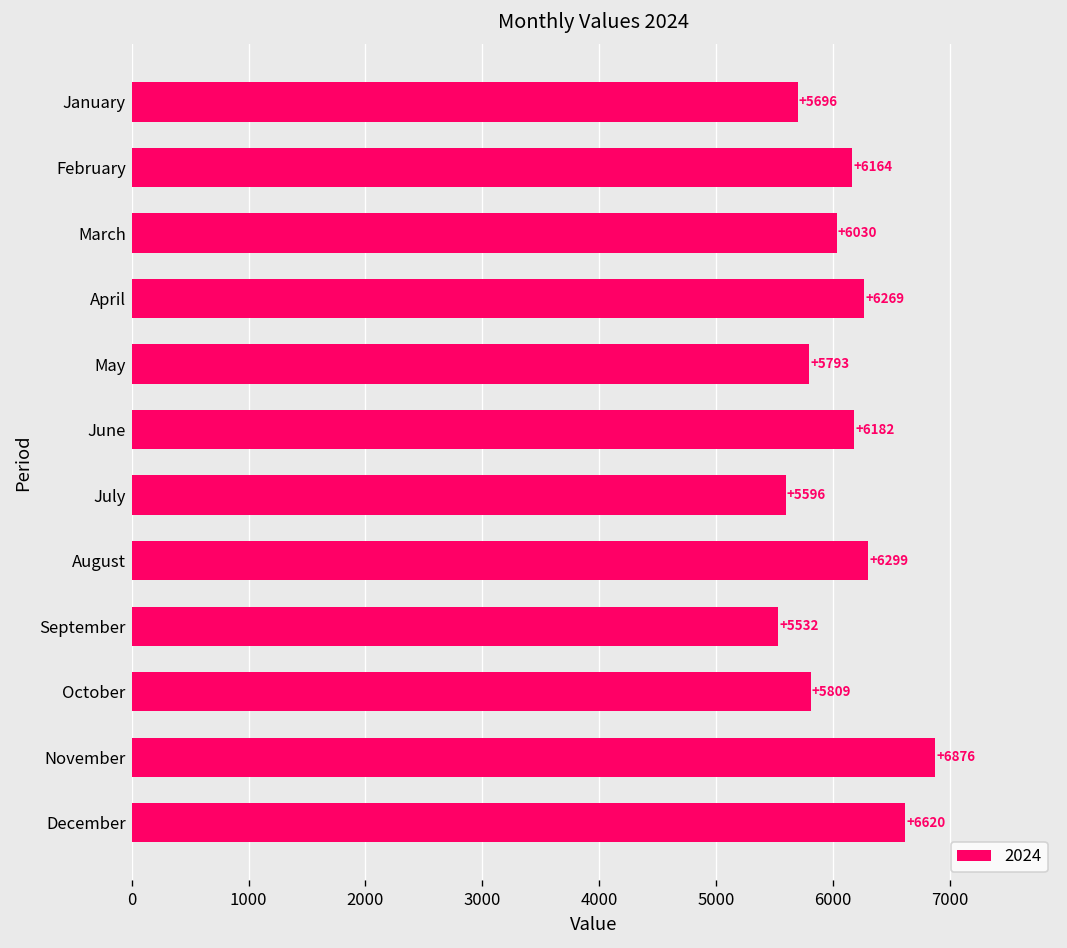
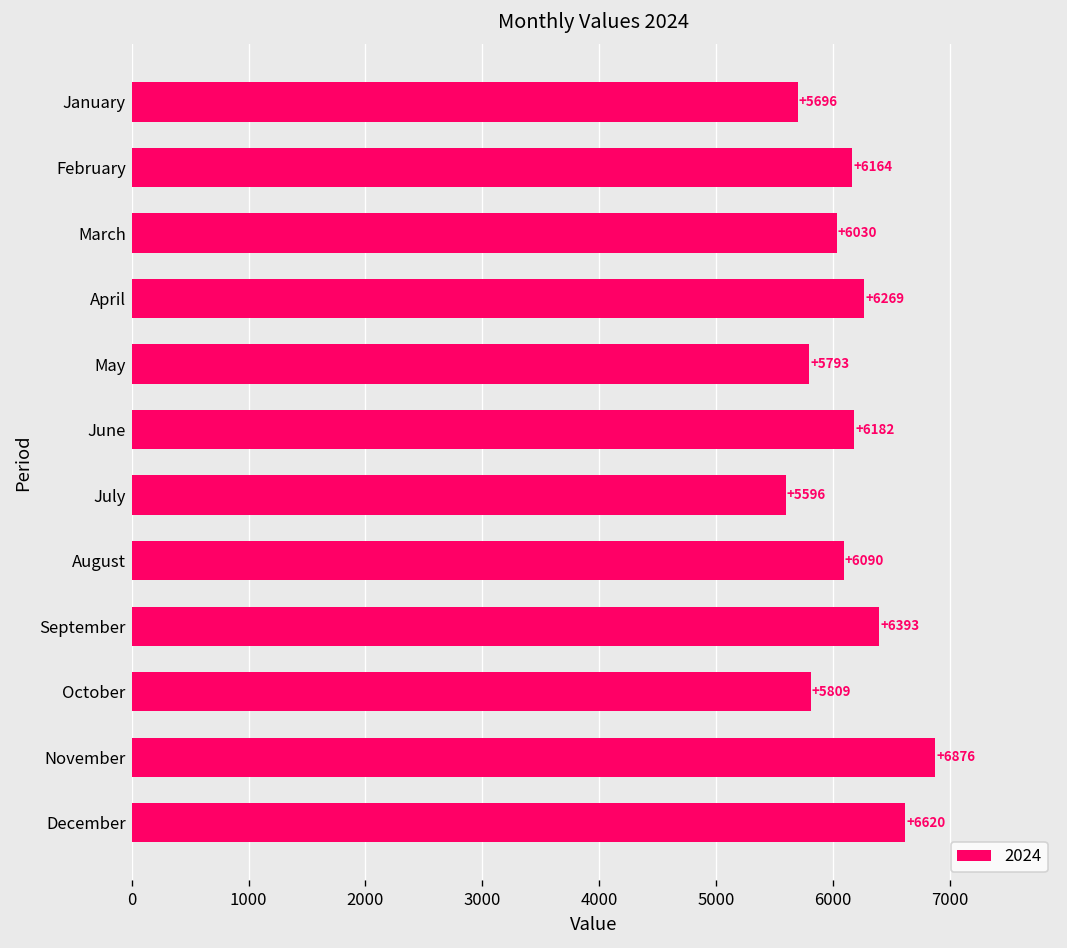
August: +6299 -> +6090
September: +5532 -> +6393
